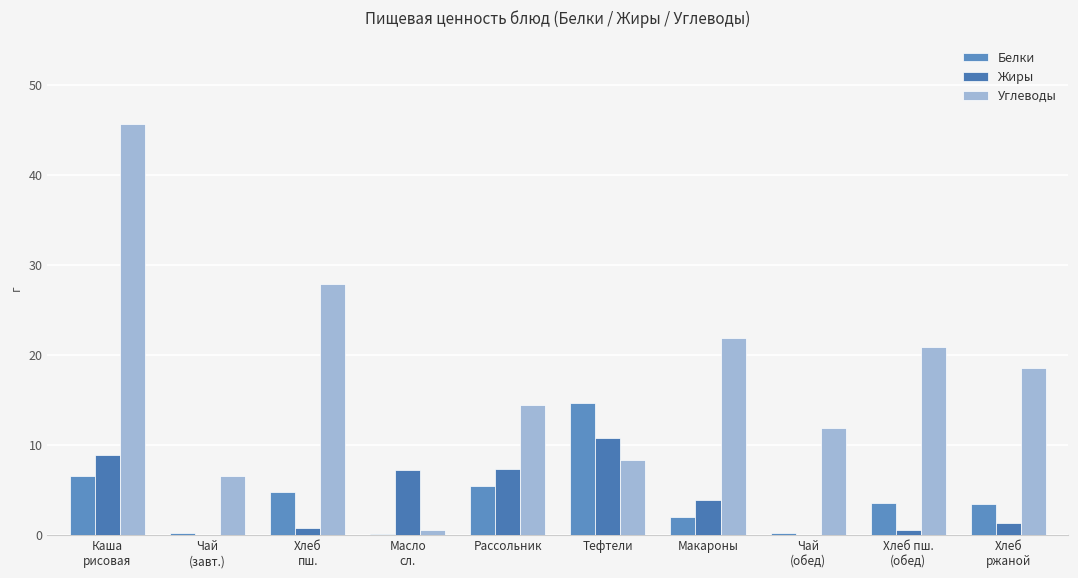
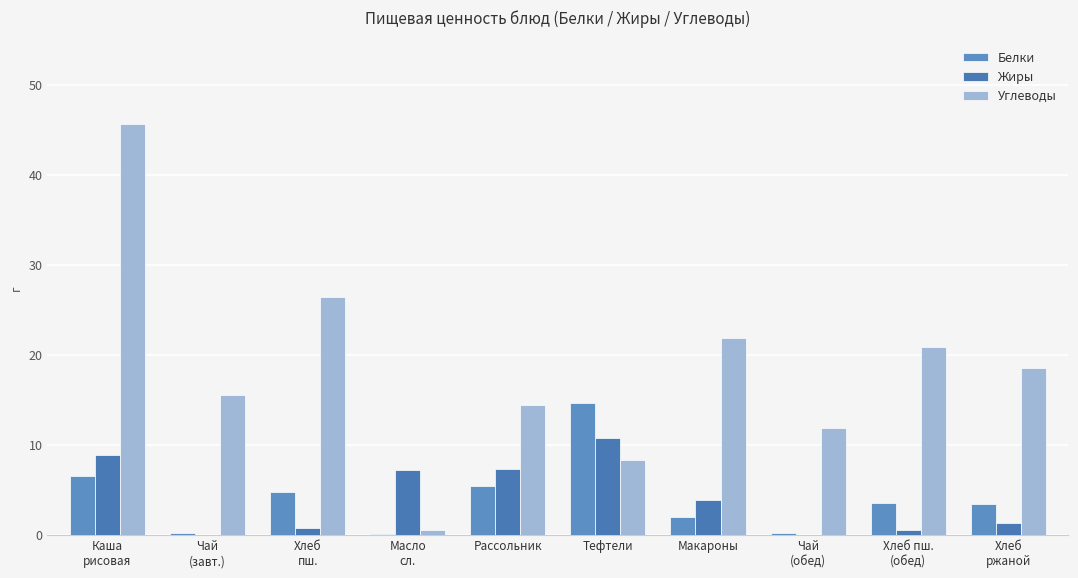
Углеводы, Чай (завт.): 7 -> 16
Углеводы, Хлеб пш.: 28 -> 26
